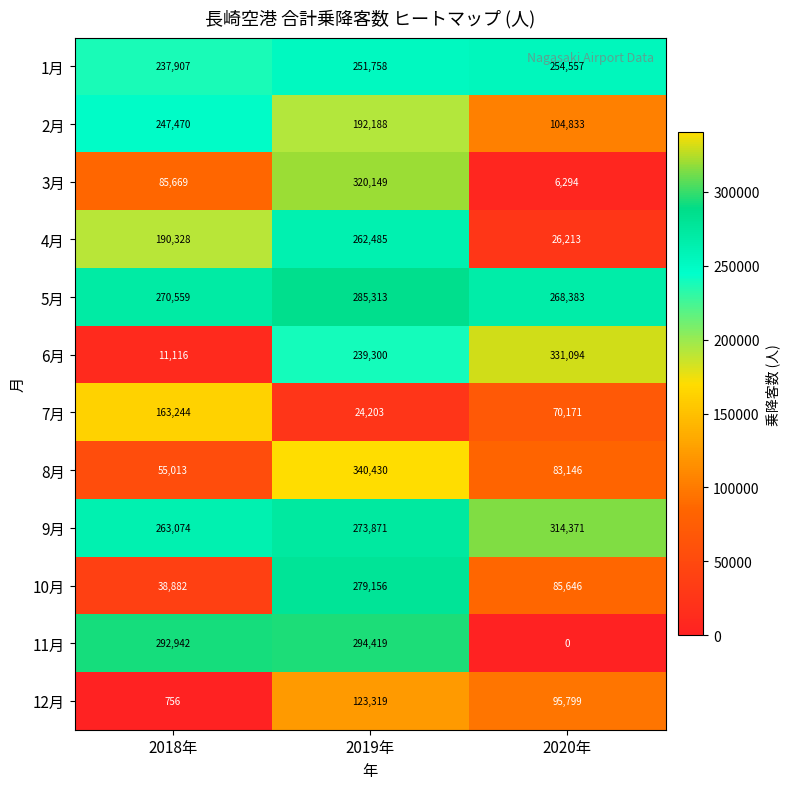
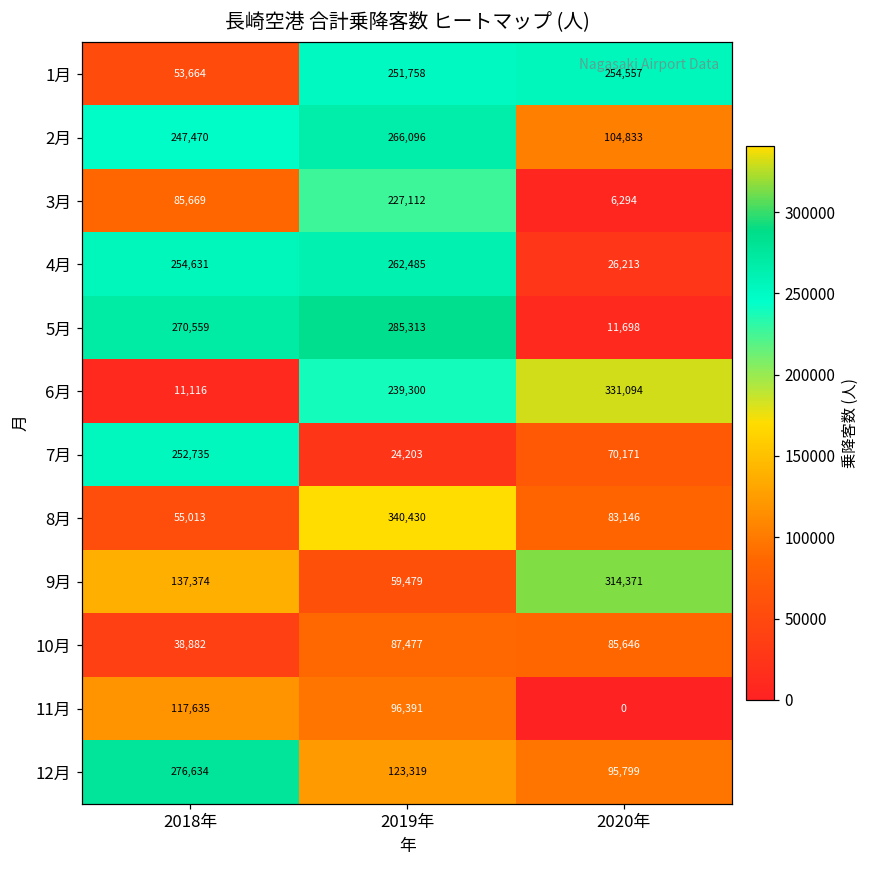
1月, 2018年: 237,907 -> 53,664
2月, 2019年: 192,188 -> 266,096
3月, 2019年: 320,149 -> 227,112
4月, 2018年: 190,328 -> 254,631
5月, 2020年: 268,383 -> 11,698
7月, 2018年: 163,244 -> 252,735
9月, 2018年: 263,074 -> 137,374
9月, 2019年: 273,871 -> 59,479
10月, 2019年: 279,156 -> 87,477
11月, 2018年: 292,942 -> 117,635
11月, 2019年: 294,419 -> 96,391
12月, 2018年: 756 -> 276,634
